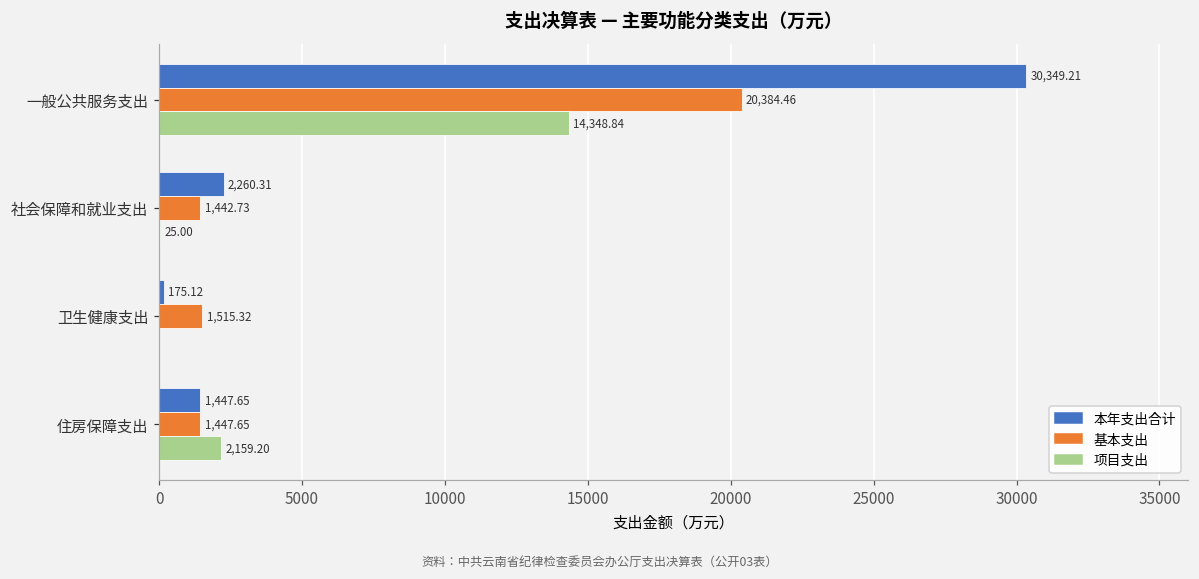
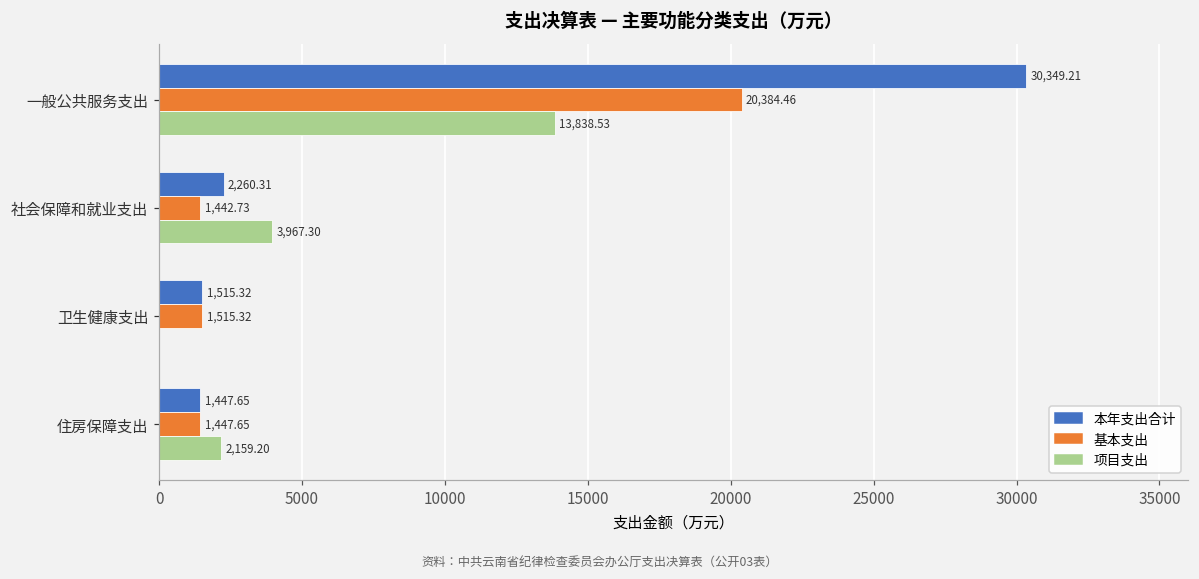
项目支出, 一般公共服务支出: 14,348.84 -> 13,838.53
项目支出, 社会保障和就业支出: 25.00 -> 3,967.30
本年支出合计, 卫生健康支出: 175.12 -> 1,515.32
